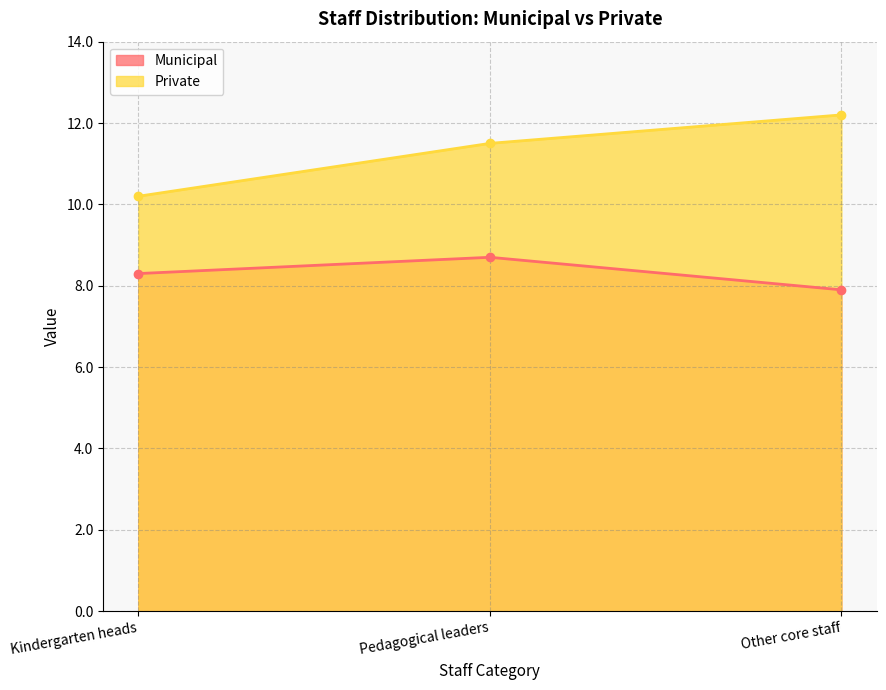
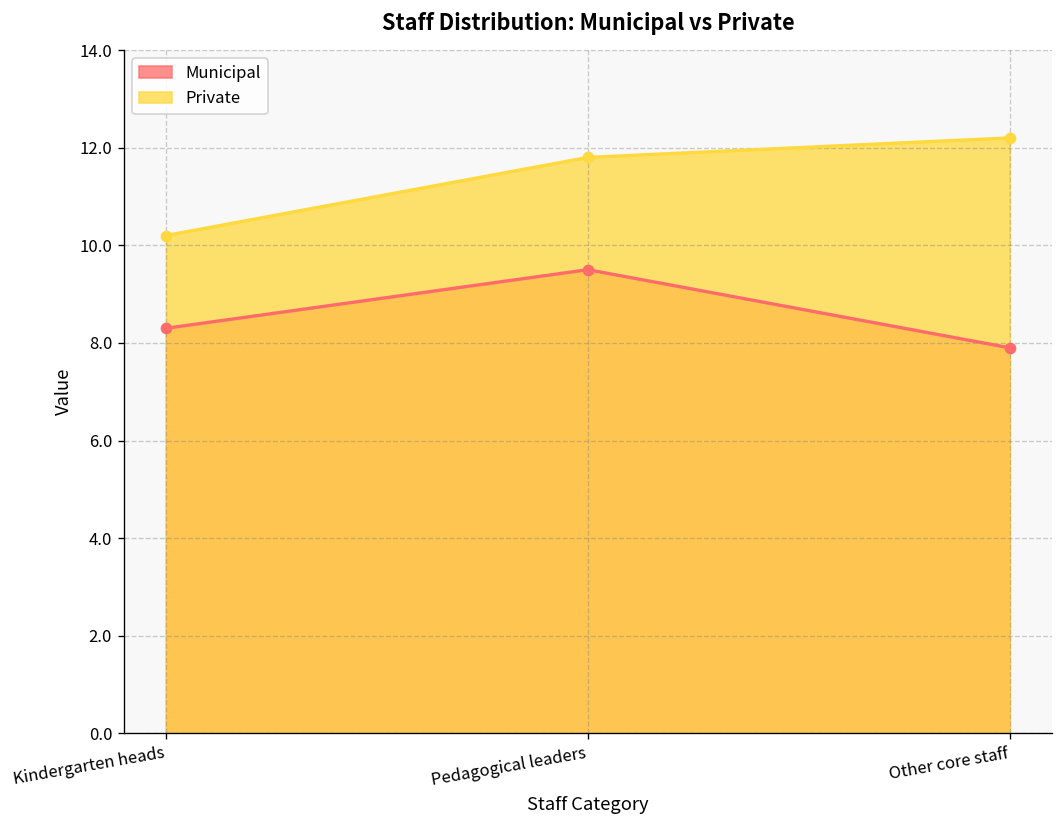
Municipal, Pedagogical leaders: 8.7 -> 9.5
Private, Pedagogical leaders: 11.5 -> 11.8
